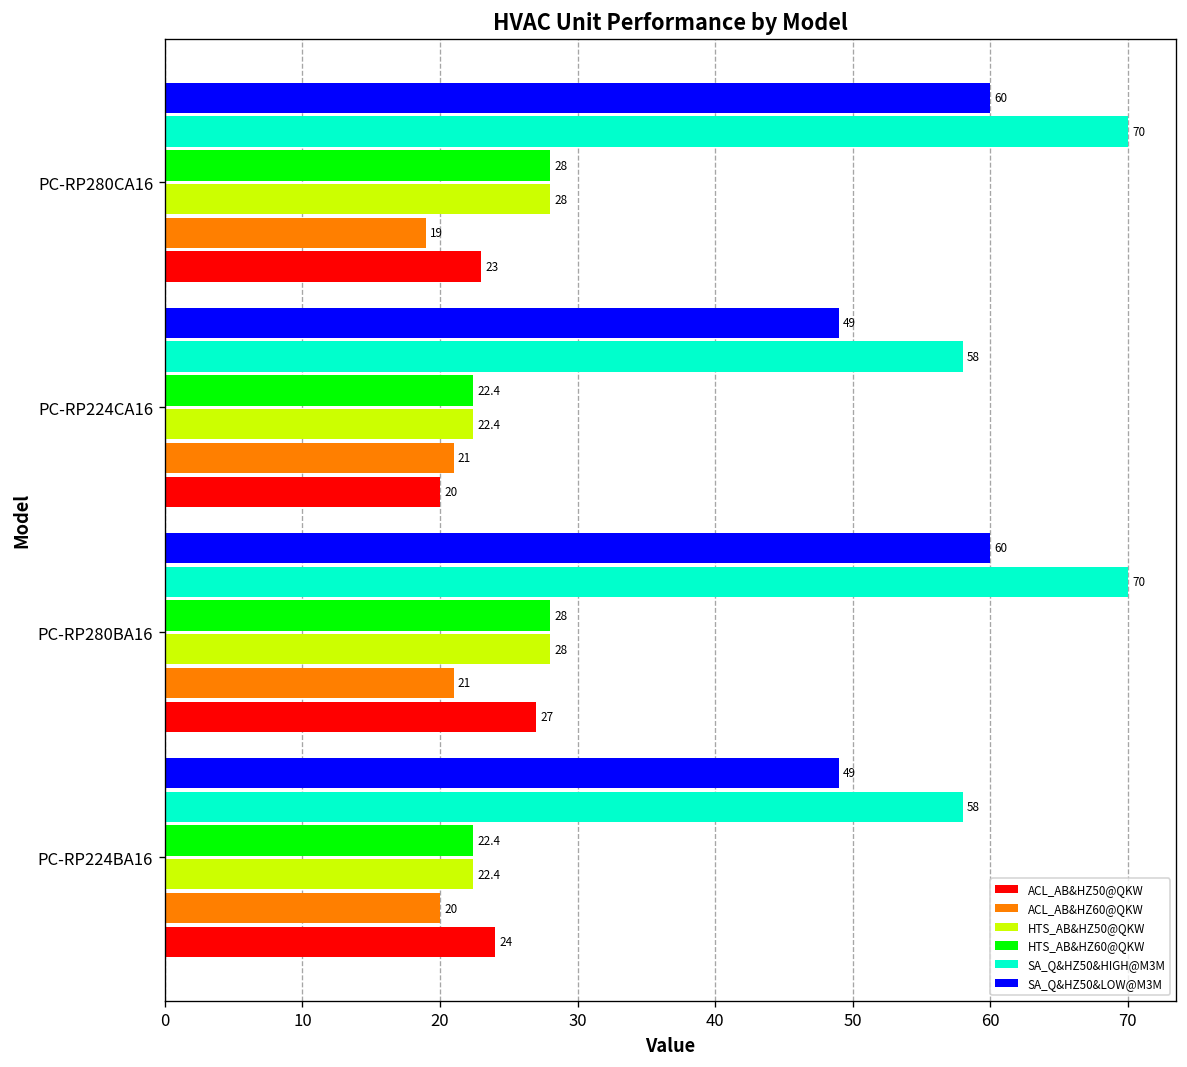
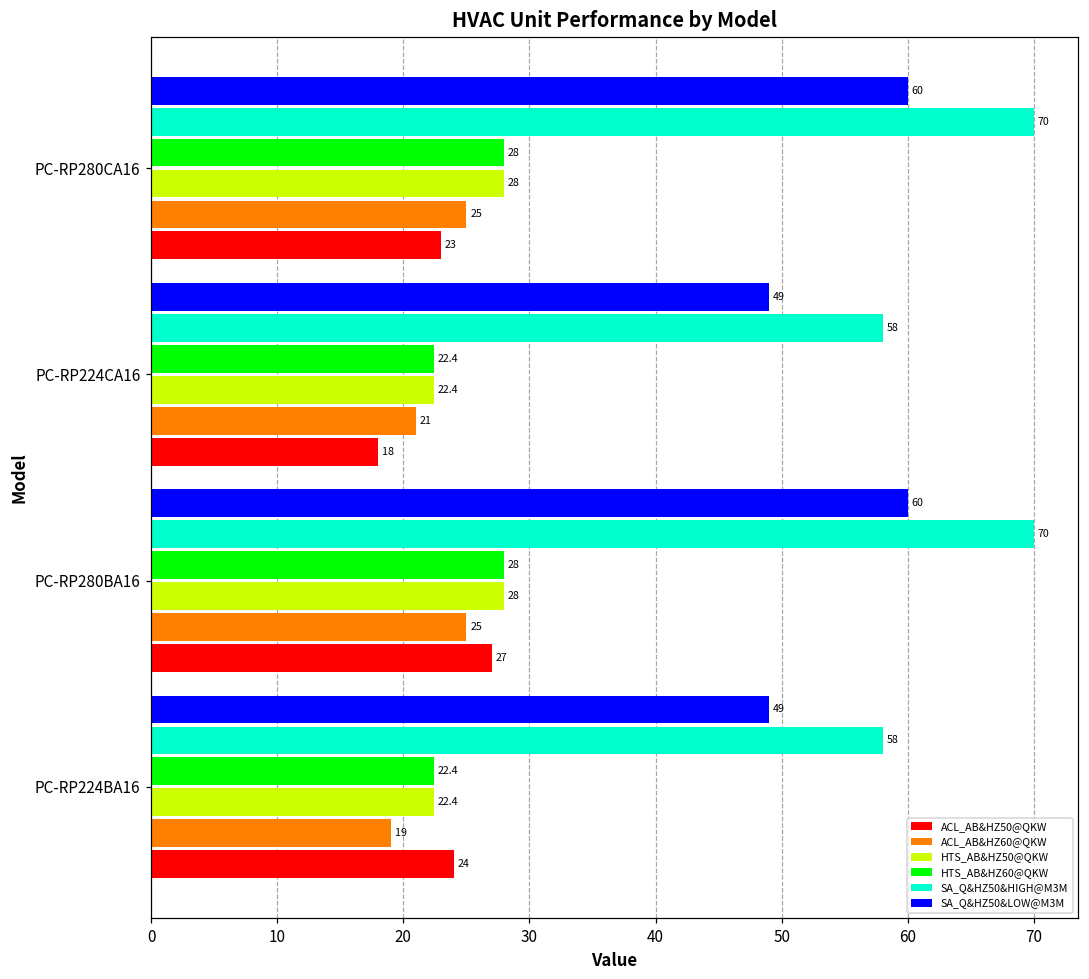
ACL_AB&HZ60@QKW, PC-RP280CA16: 19 -> 25
ACL_AB&HZ50@QKW, PC-RP224CA16: 20 -> 18
ACL_AB&HZ60@QKW, PC-RP280BA16: 21 -> 25
ACL_AB&HZ60@QKW, PC-RP224BA16: 20 -> 19
